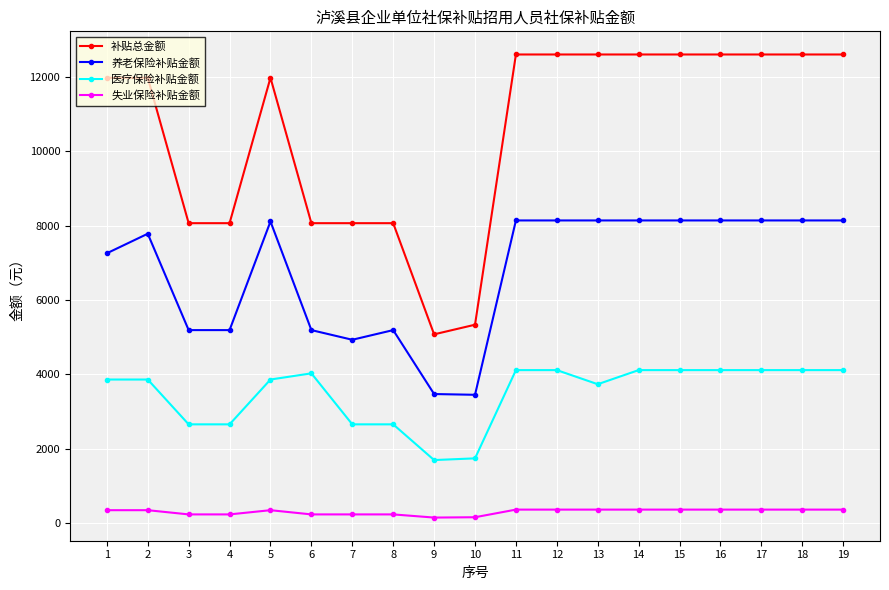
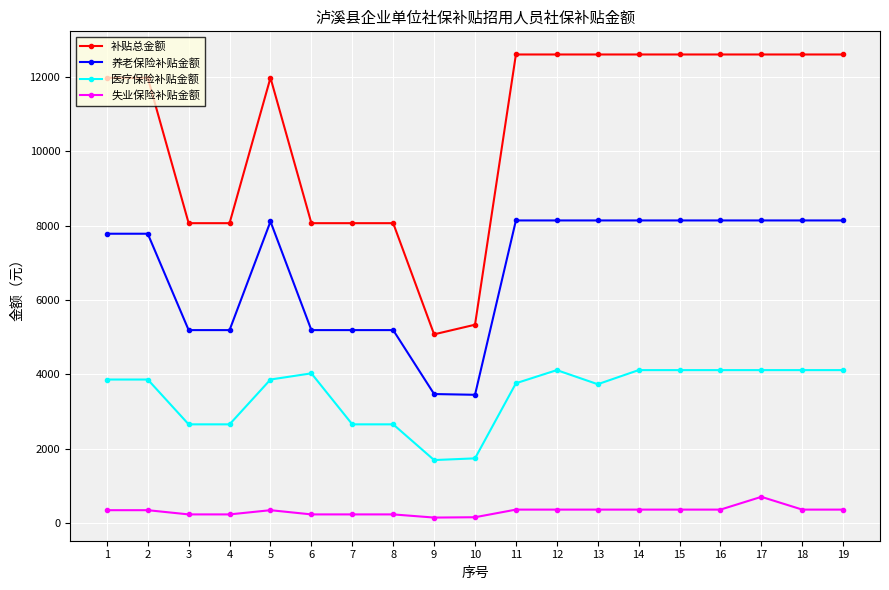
养老保险补贴金额, 1: 7300 -> 7800
养老保险补贴金额, 7: 4900 -> 5200
医疗保险补贴金额, 11: 4100 -> 3800
失业保险补贴金额, 17: 400 -> 700
